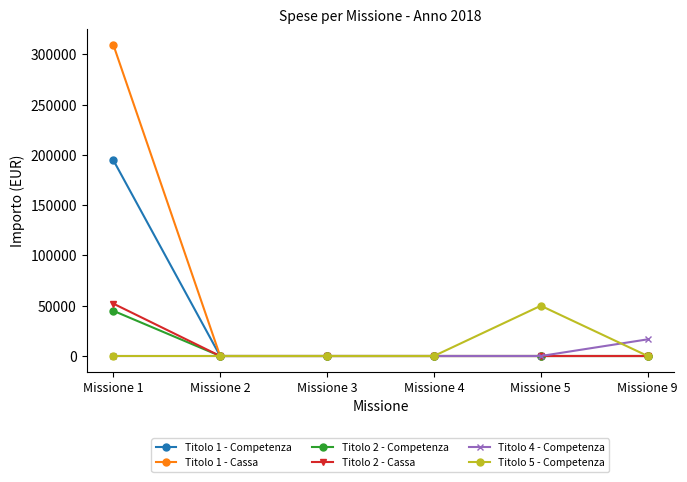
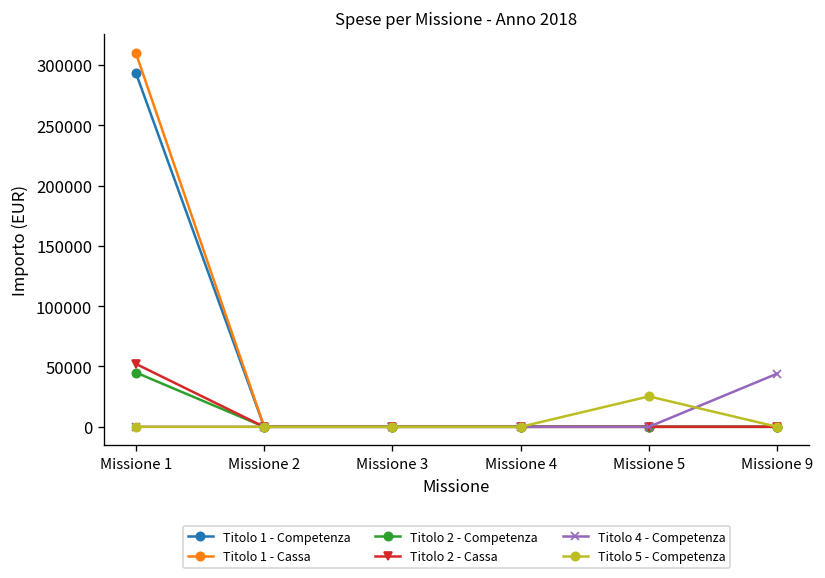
Titolo 1 - Competenza, Missione 1: 195000 -> 293000
Titolo 5 - Competenza, Missione 5: 50000 -> 25000
Titolo 4 - Competenza, Missione 9: 17000 -> 44000
